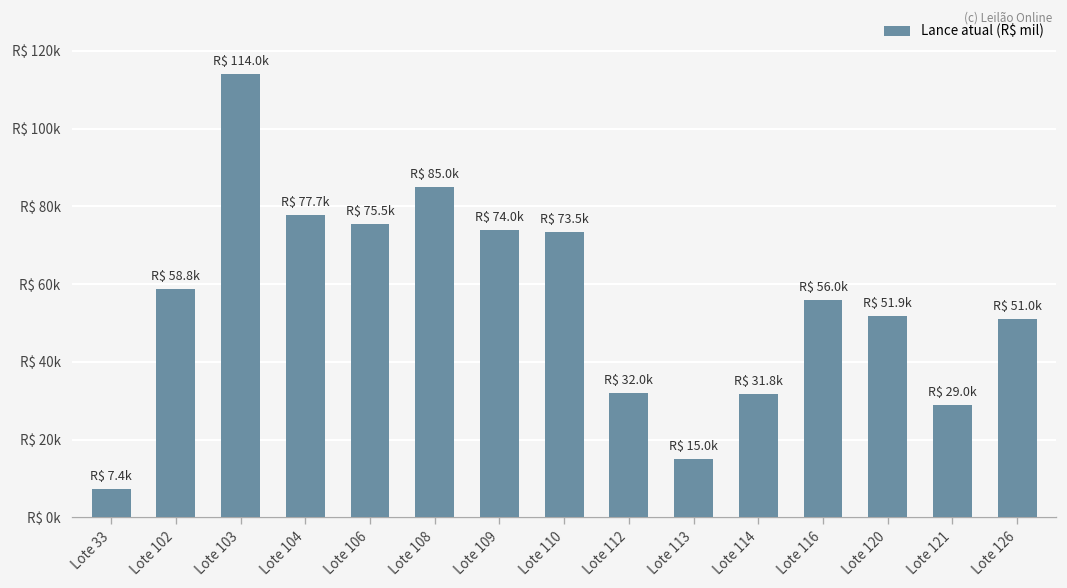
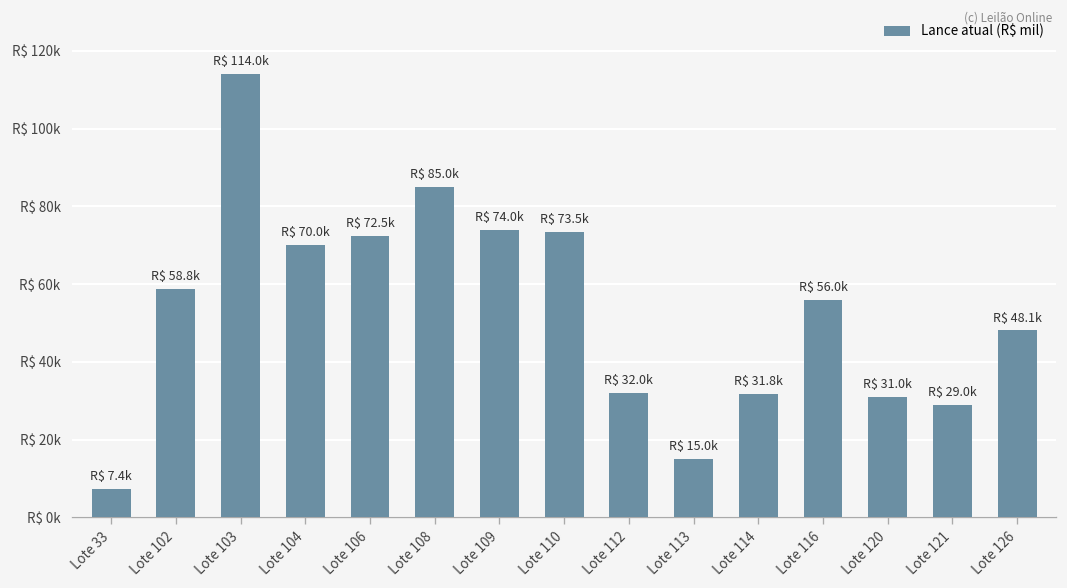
Lote 104: 77.7k -> 70.0k
Lote 106: 75.5k -> 72.5k
Lote 120: 51.9k -> 31.0k
Lote 126: 51.0k -> 48.1k
